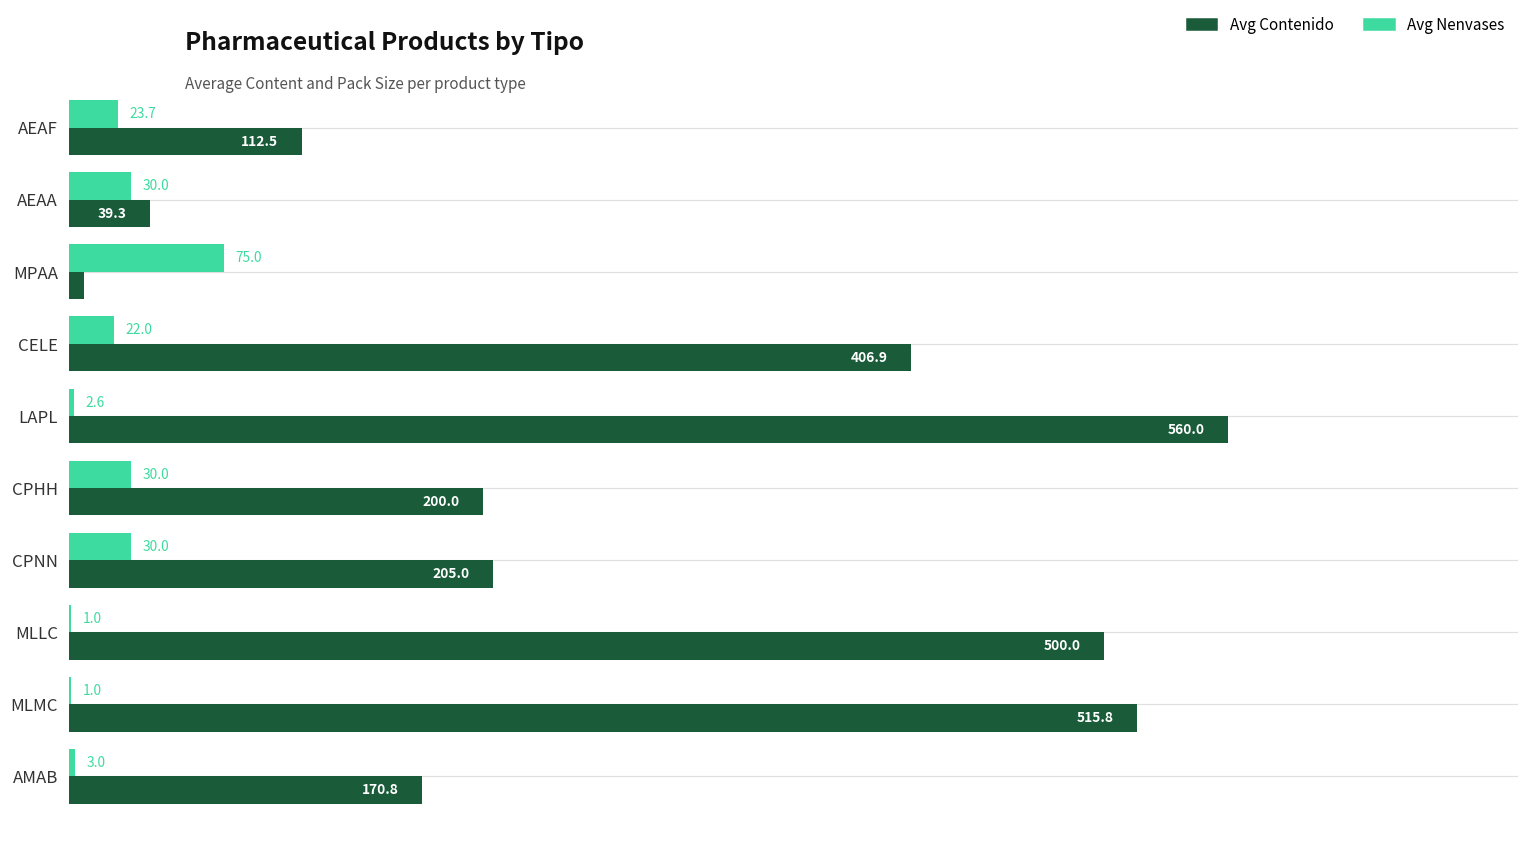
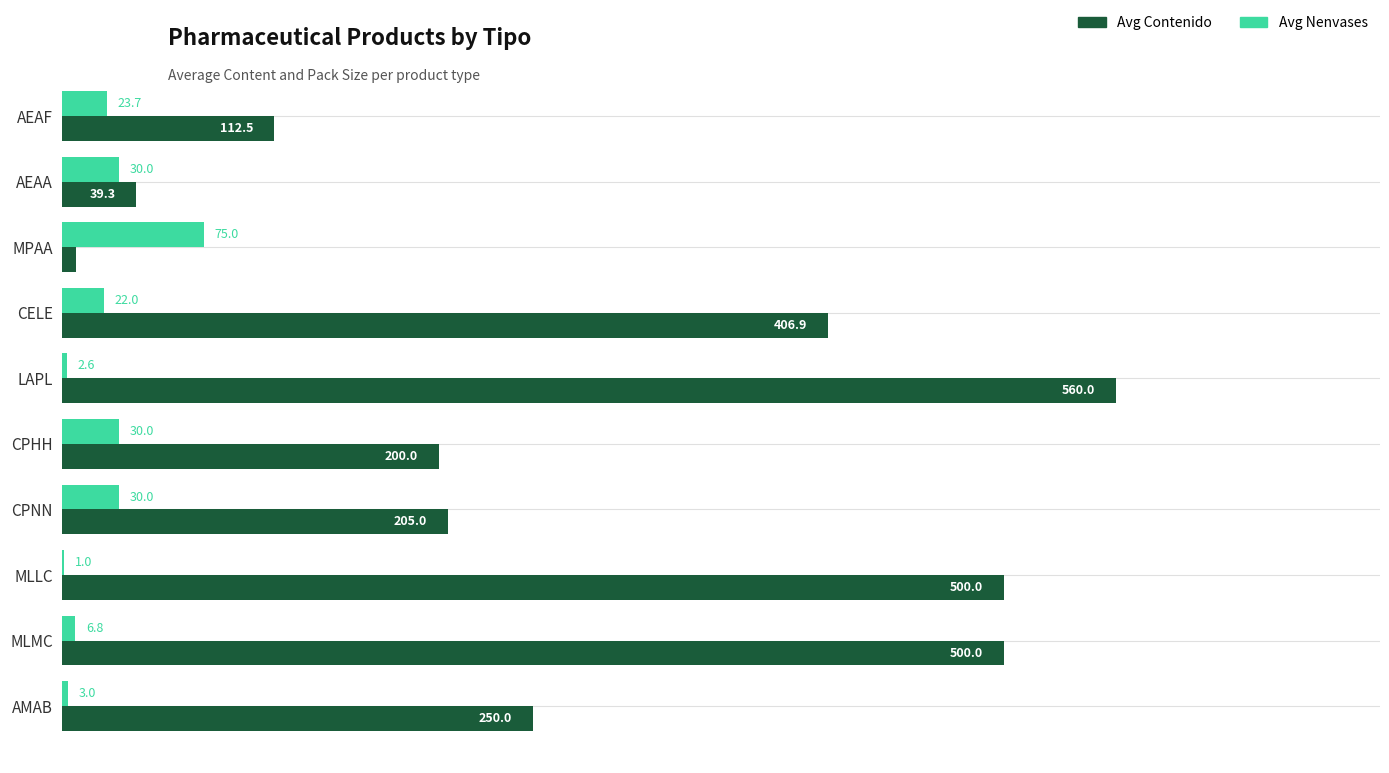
Avg Nenvases, MLMC: 1.0 -> 6.8
Avg Contenido, MLMC: 515.8 -> 500.0
Avg Contenido, AMAB: 170.8 -> 250.0
